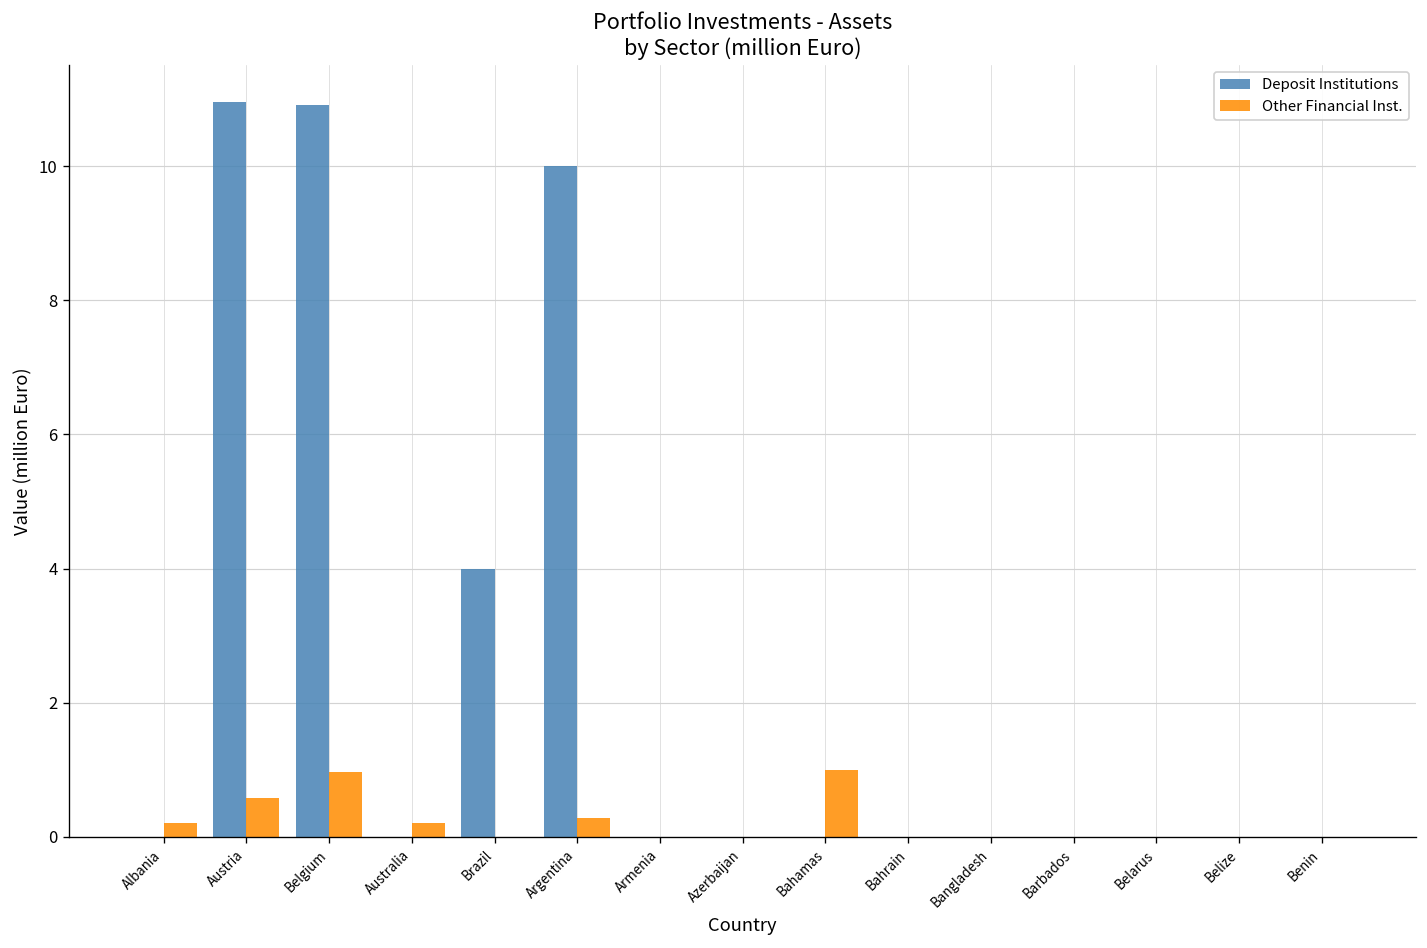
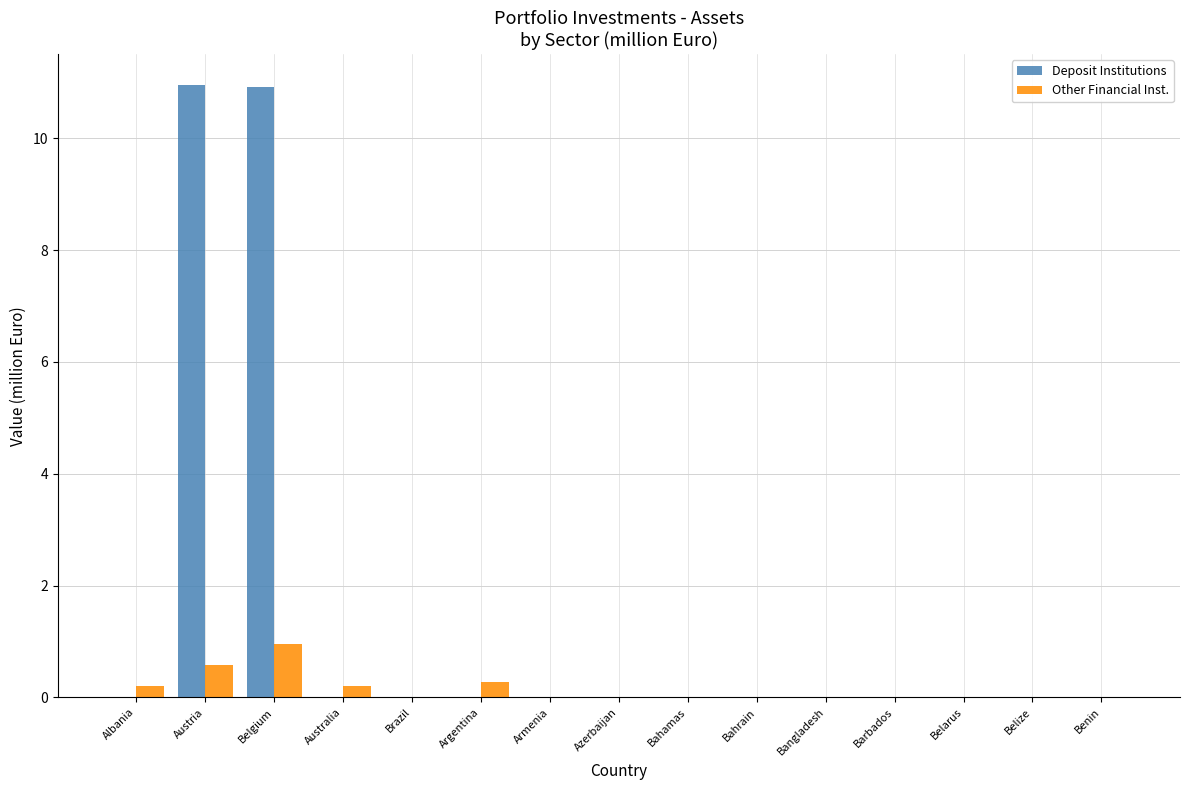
Deposit Institutions, Brazil: 4 -> 0
Deposit Institutions, Argentina: 10 -> 0
Other Financial Inst., Bahamas: 1 -> 0
